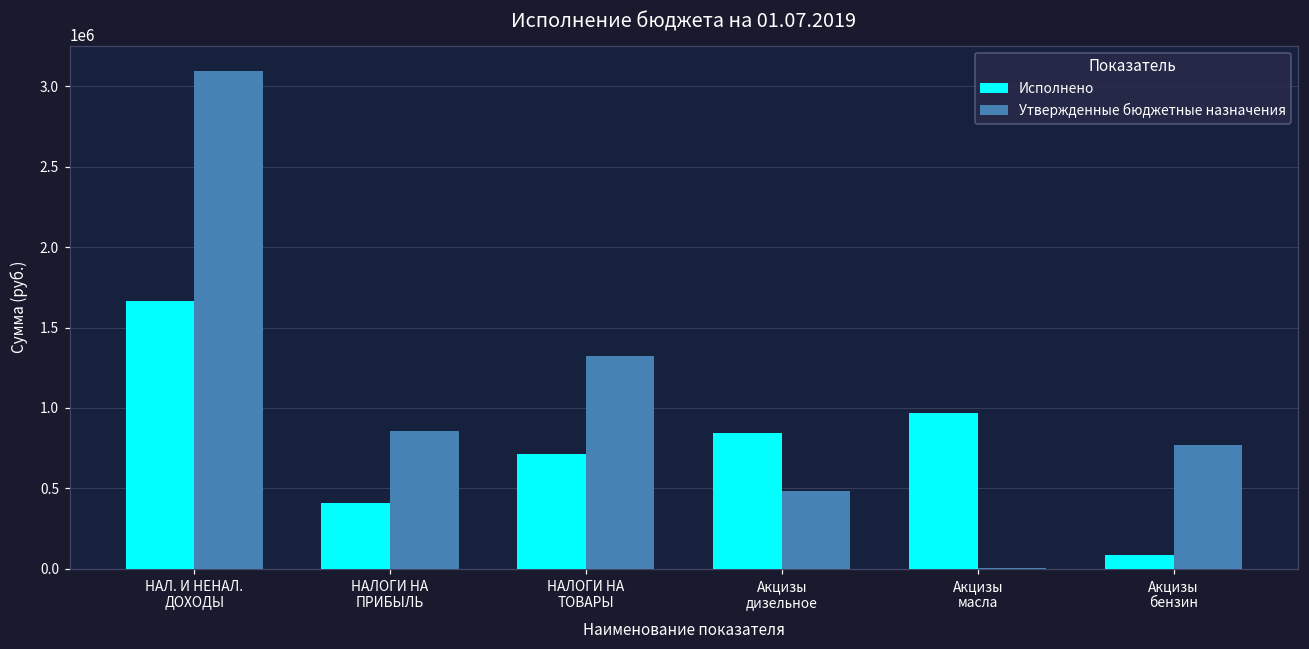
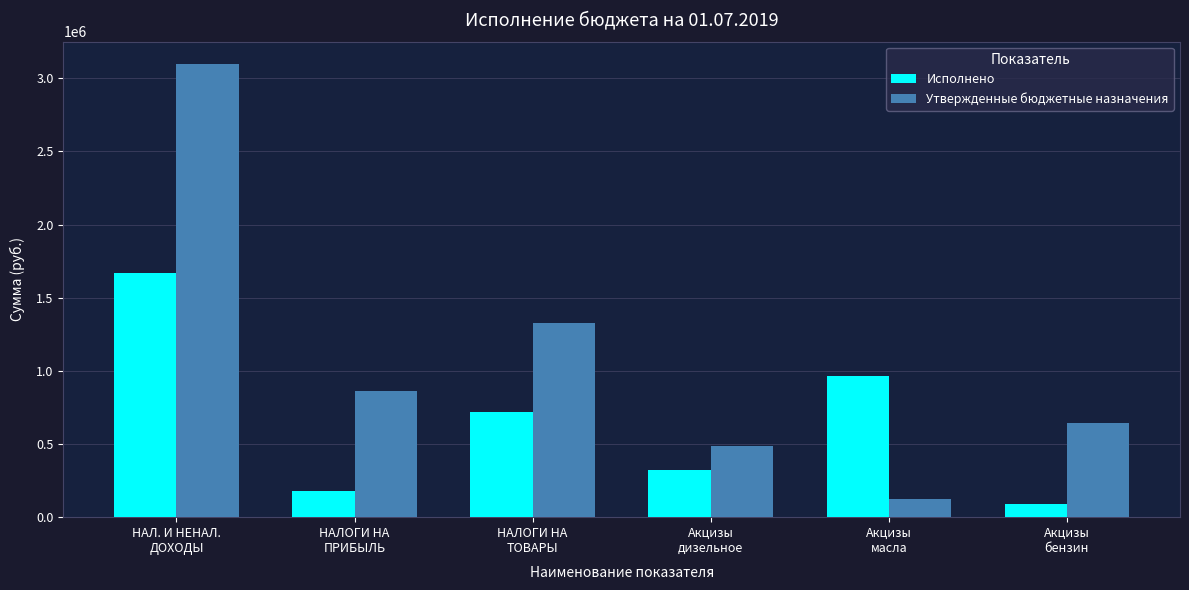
Исполнено, НАЛОГИ НА ПРИБЫЛЬ: 410000 -> 180000
Исполнено, Акцизы дизельное: 840000 -> 320000
Утвержденные бюджетные назначения, Акцизы масла: 10000 -> 120000
Утвержденные бюджетные назначения, Акцизы бензин: 770000 -> 640000
